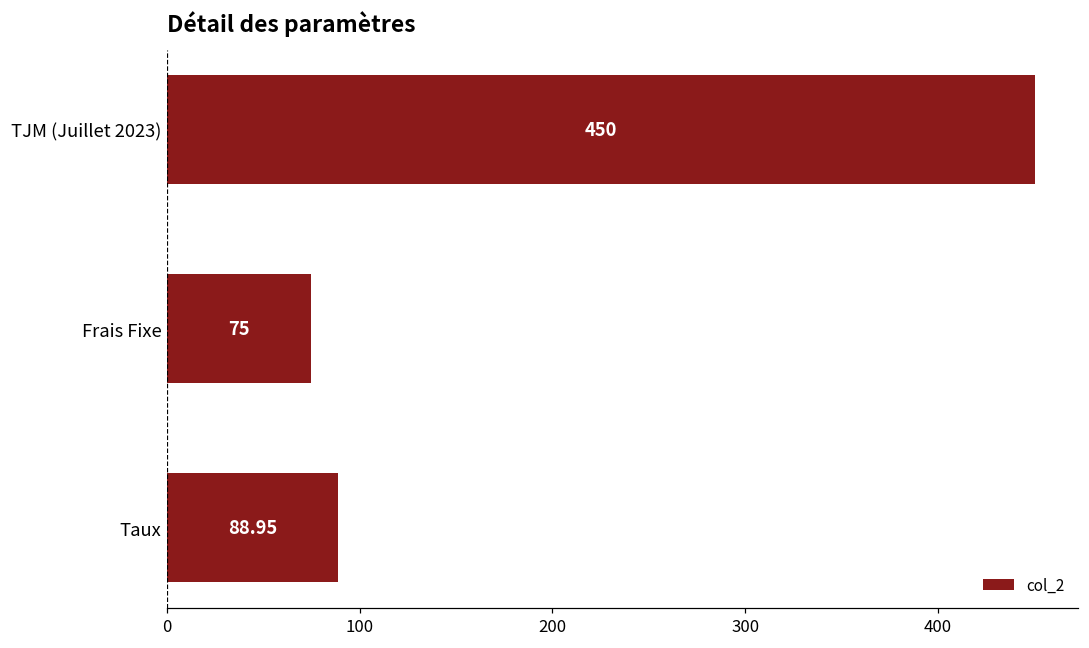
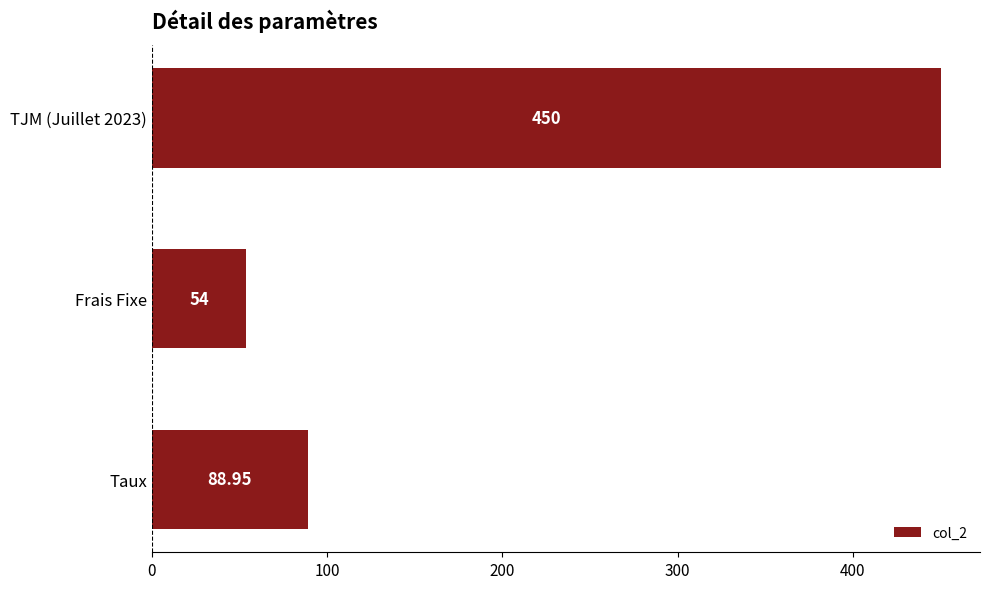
Frais Fixe: 75 -> 54
